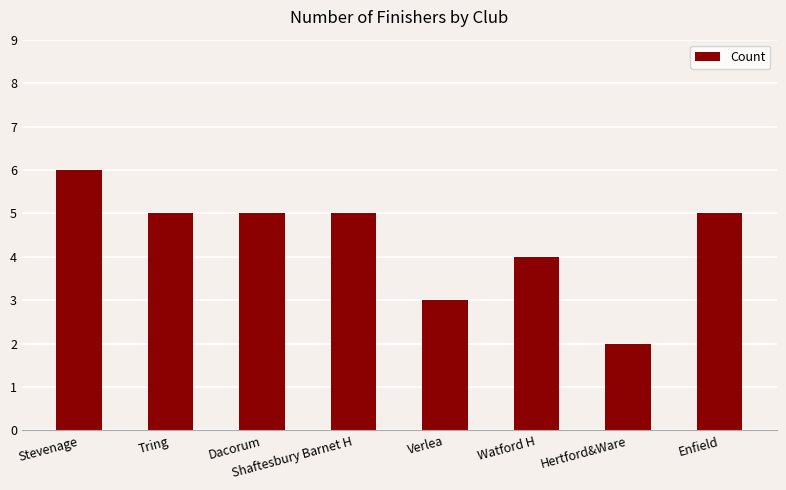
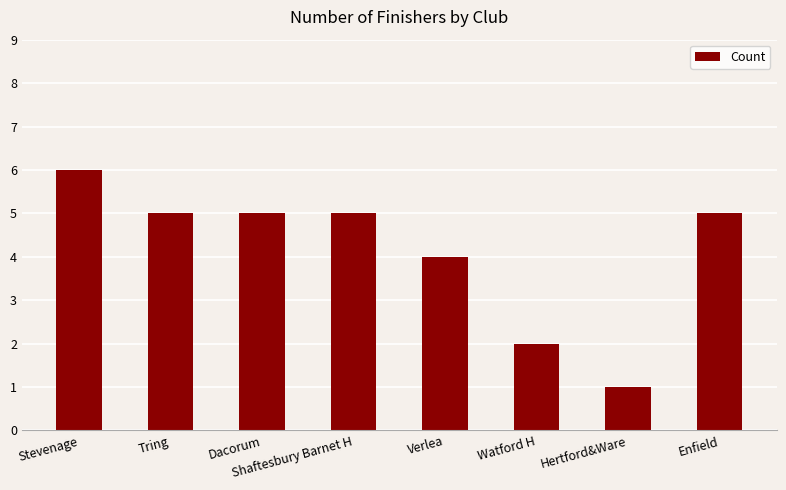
Verlea: 3 -> 4
Watford H: 4 -> 2
Hertford&Ware: 2 -> 1
